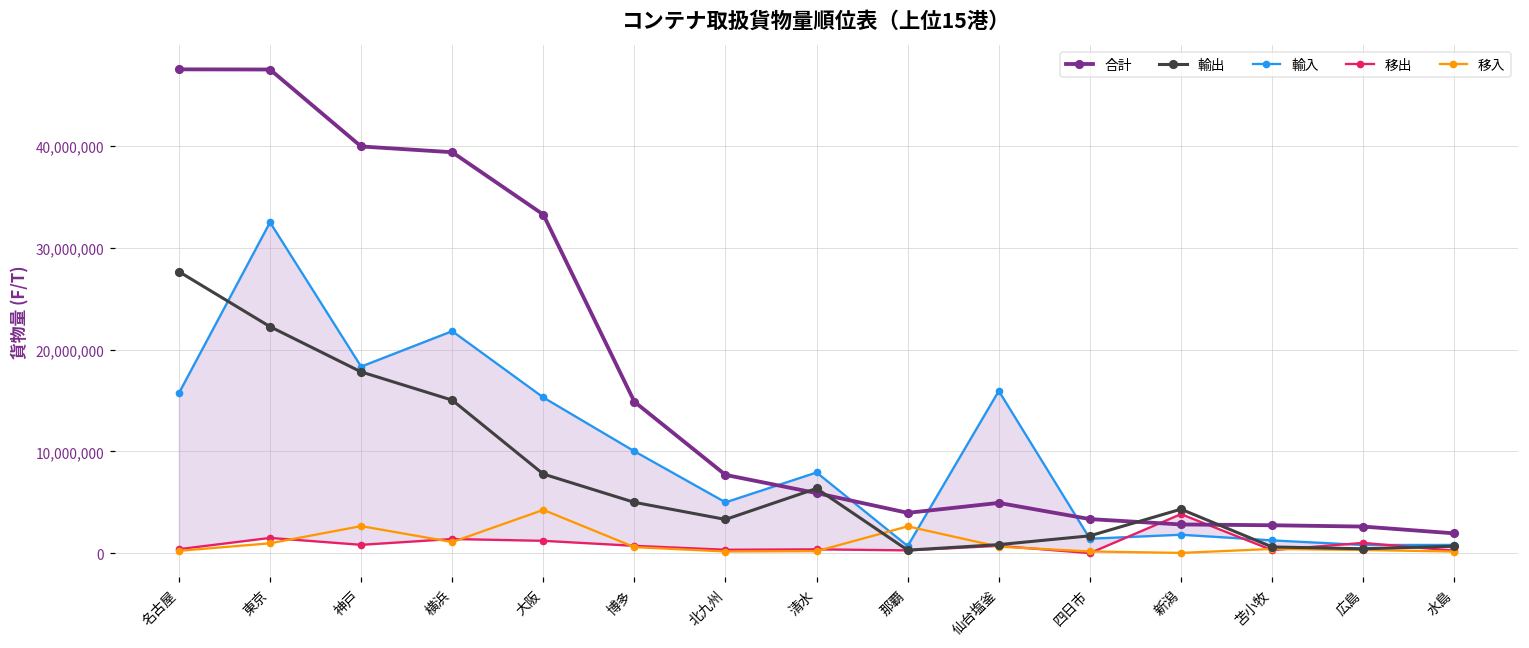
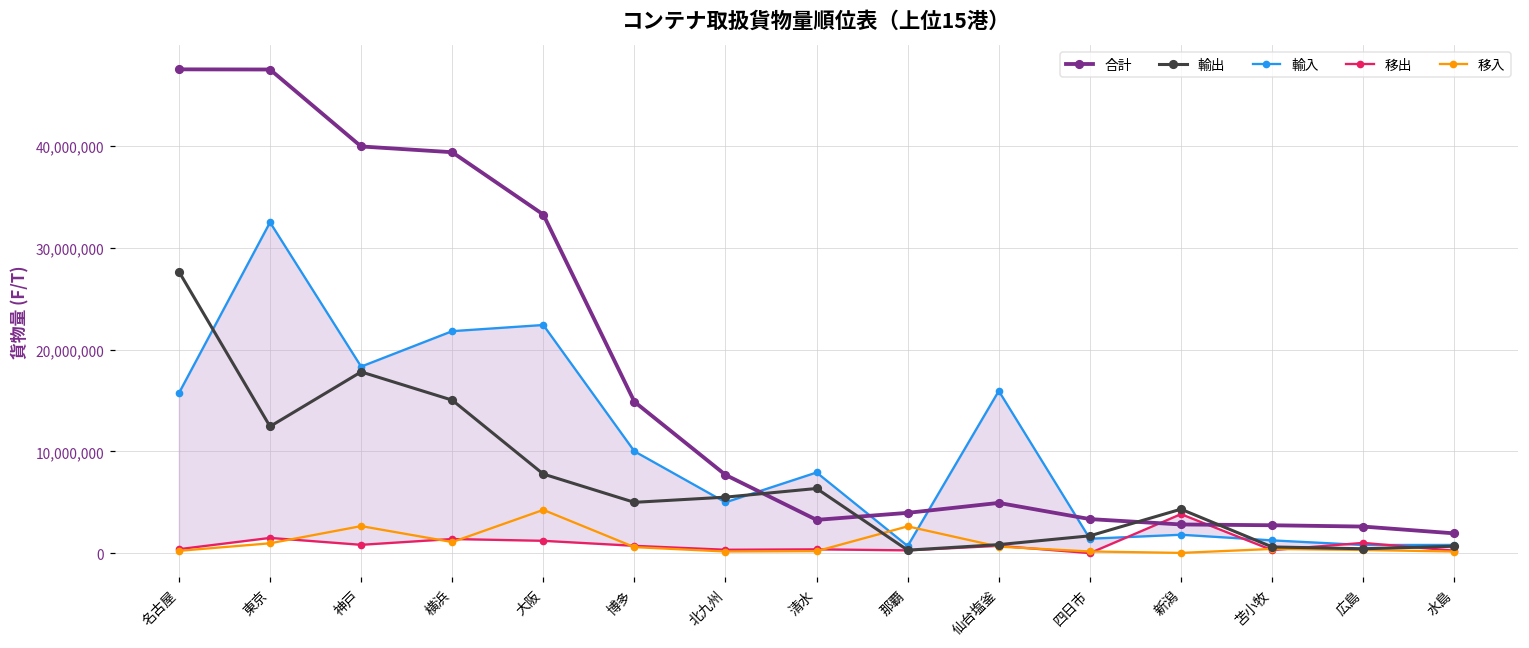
輸出, 東京: 22,000,000 -> 12,000,000
輸入, 大阪: 15,000,000 -> 22,000,000
輸出, 北九州: 3,000,000 -> 6,000,000
合計, 清水: 6,000,000 -> 3,000,000
